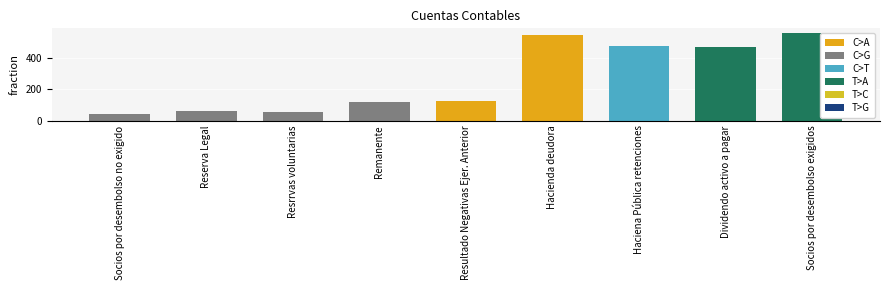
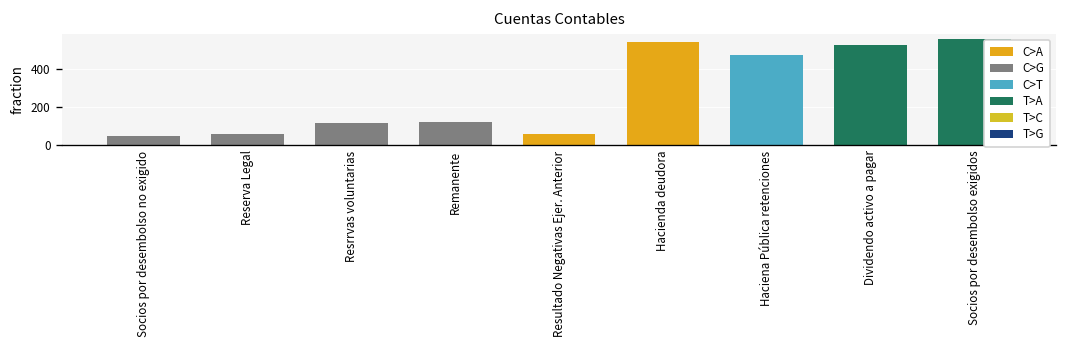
Resrrvas voluntarias: 60 -> 110
Resultado Negativas Ejer. Anterior: 120 -> 60
Dividendo activo a pagar: 470 -> 530
